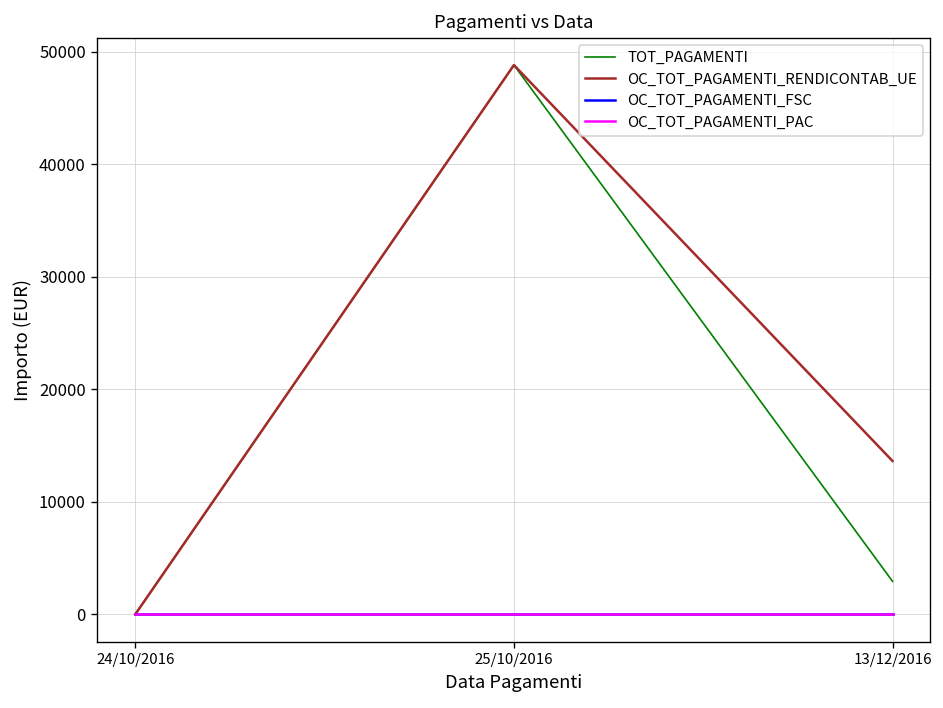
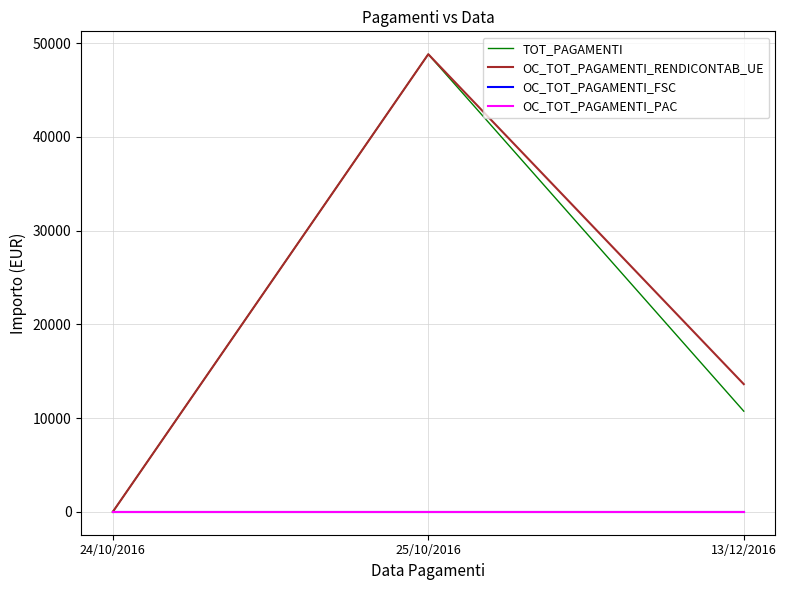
TOT_PAGAMENTI, 13/12/2016: 3000 -> 11000
